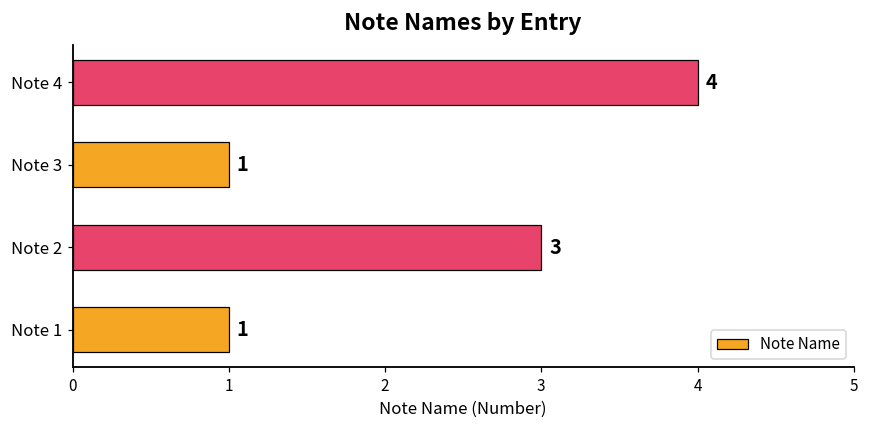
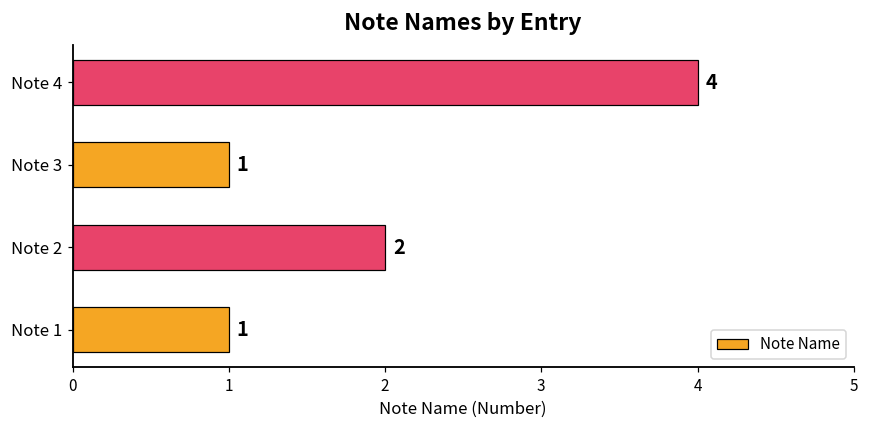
Note 2: 3 -> 2
